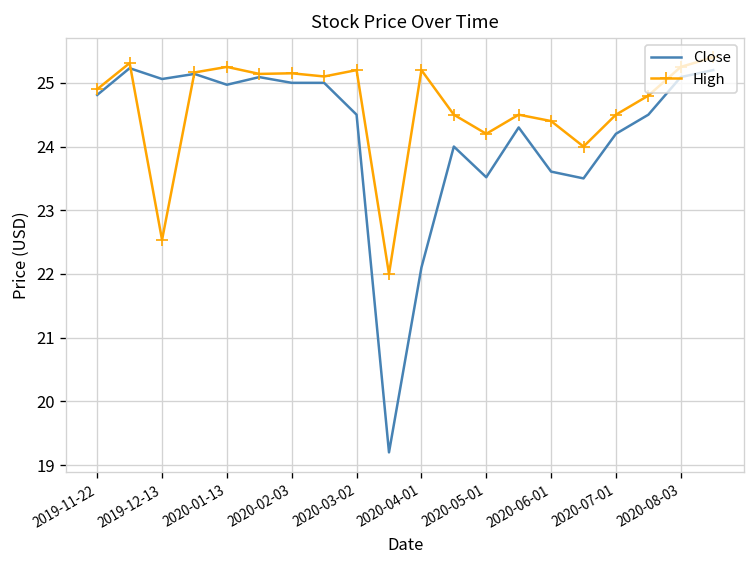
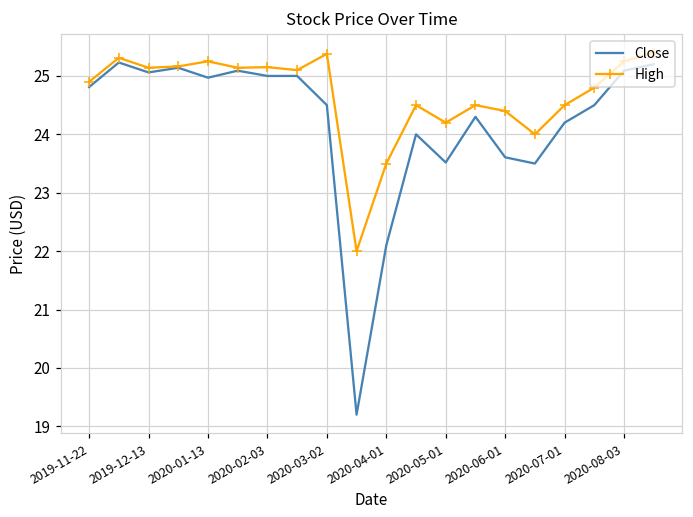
High, 2019-12-13: 22.5 -> 25.1
High, 2020-03-02: 25.2 -> 25.4
High, 2020-04-01: 25.2 -> 23.5
